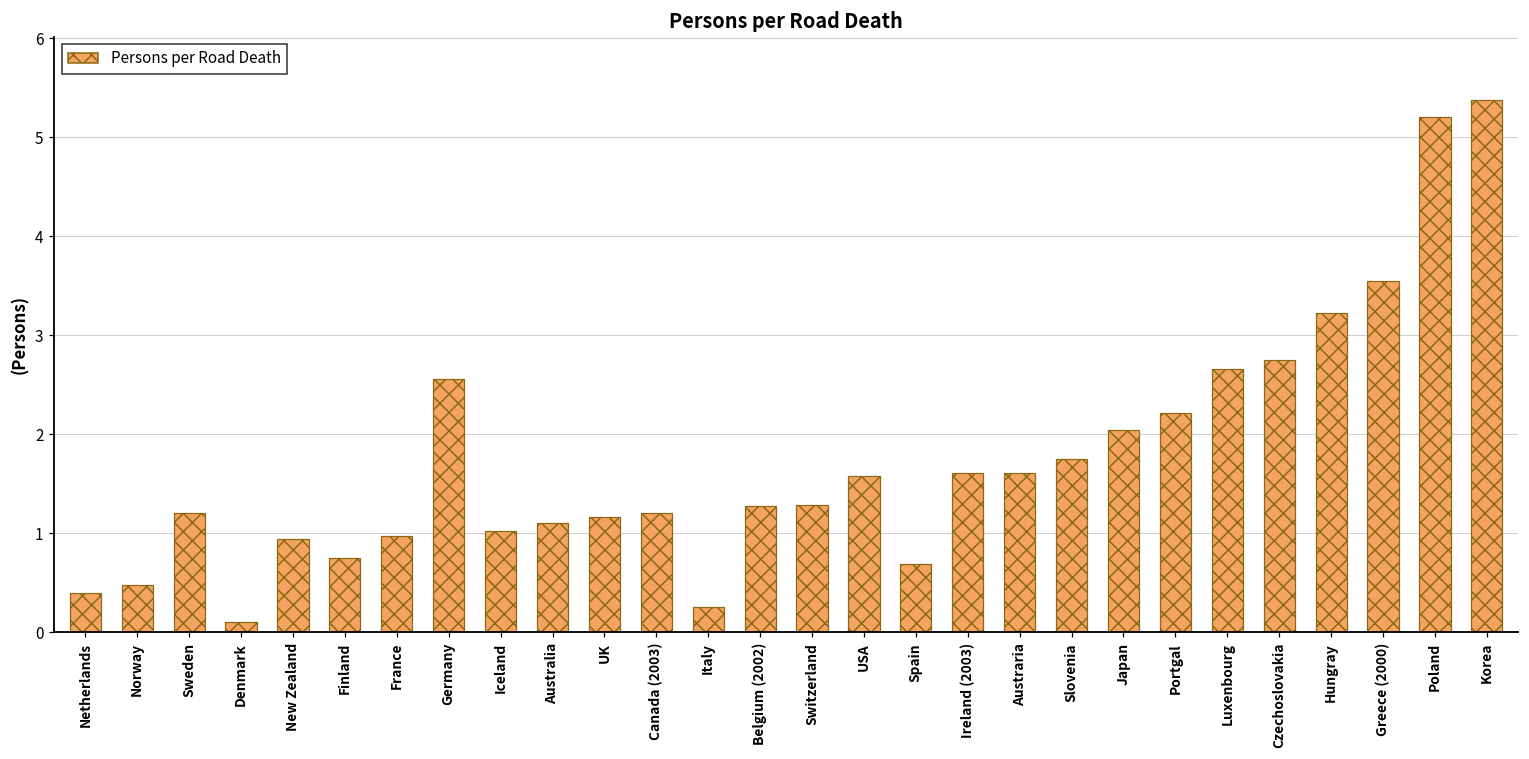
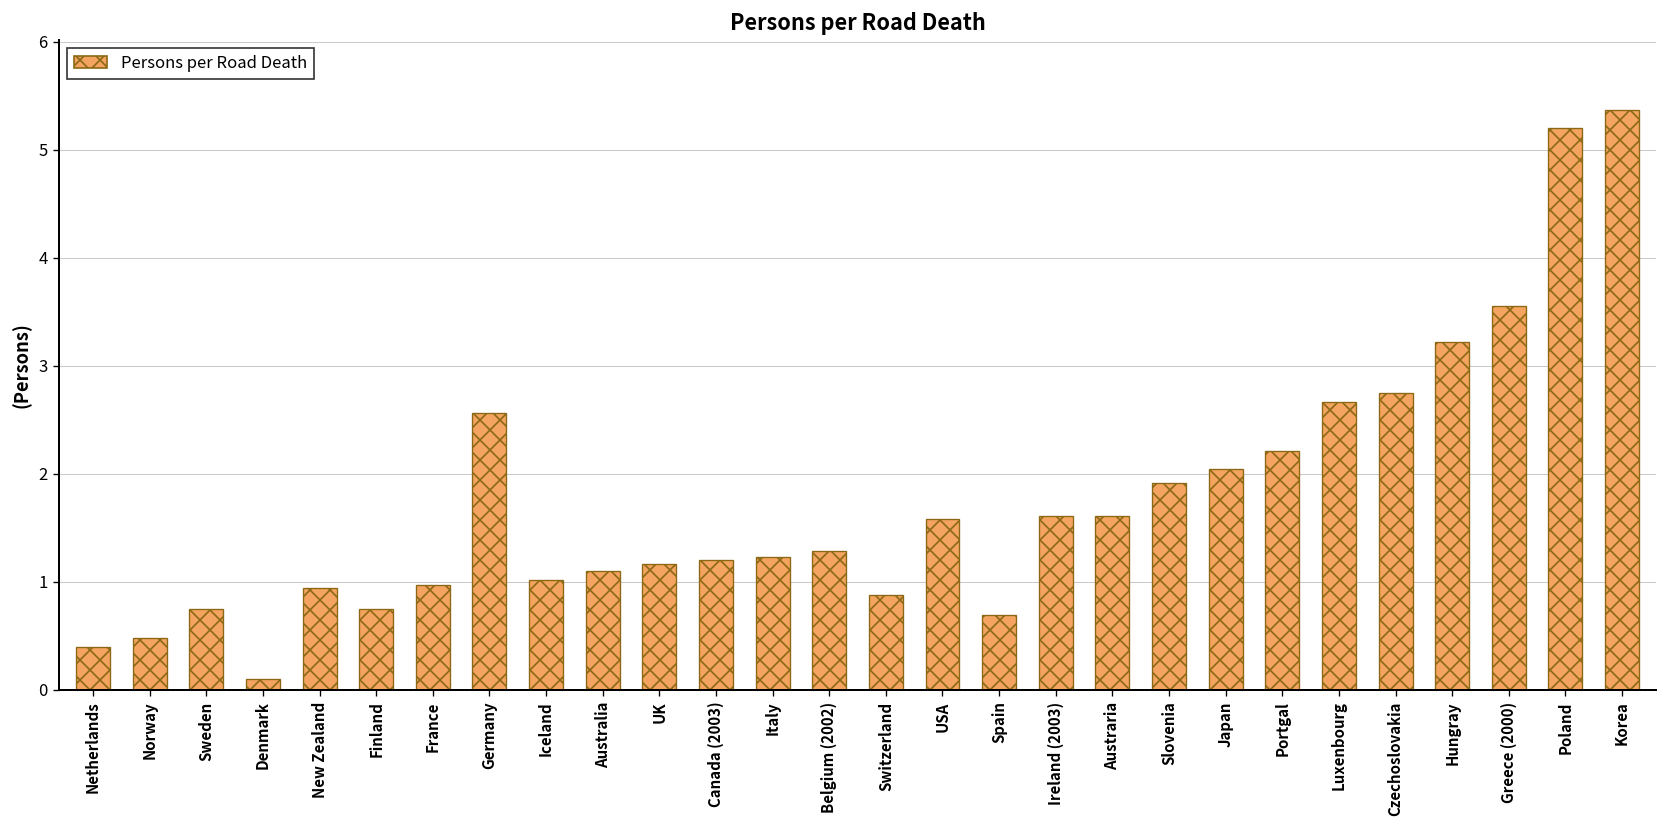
Sweden: 1.2 -> 0.8
Italy: 0.3 -> 1.2
Switzerland: 1.3 -> 0.9
Slovenia: 1.8 -> 1.9
